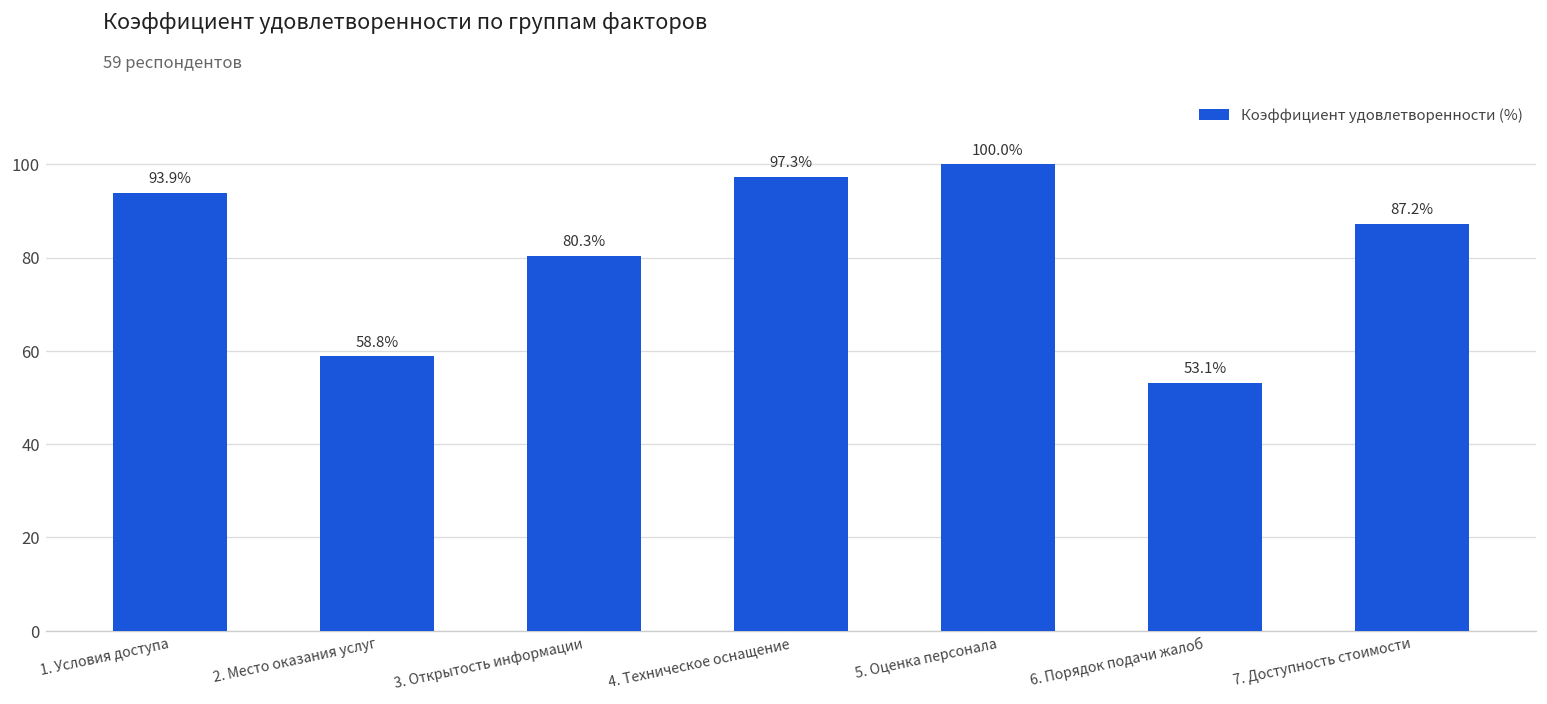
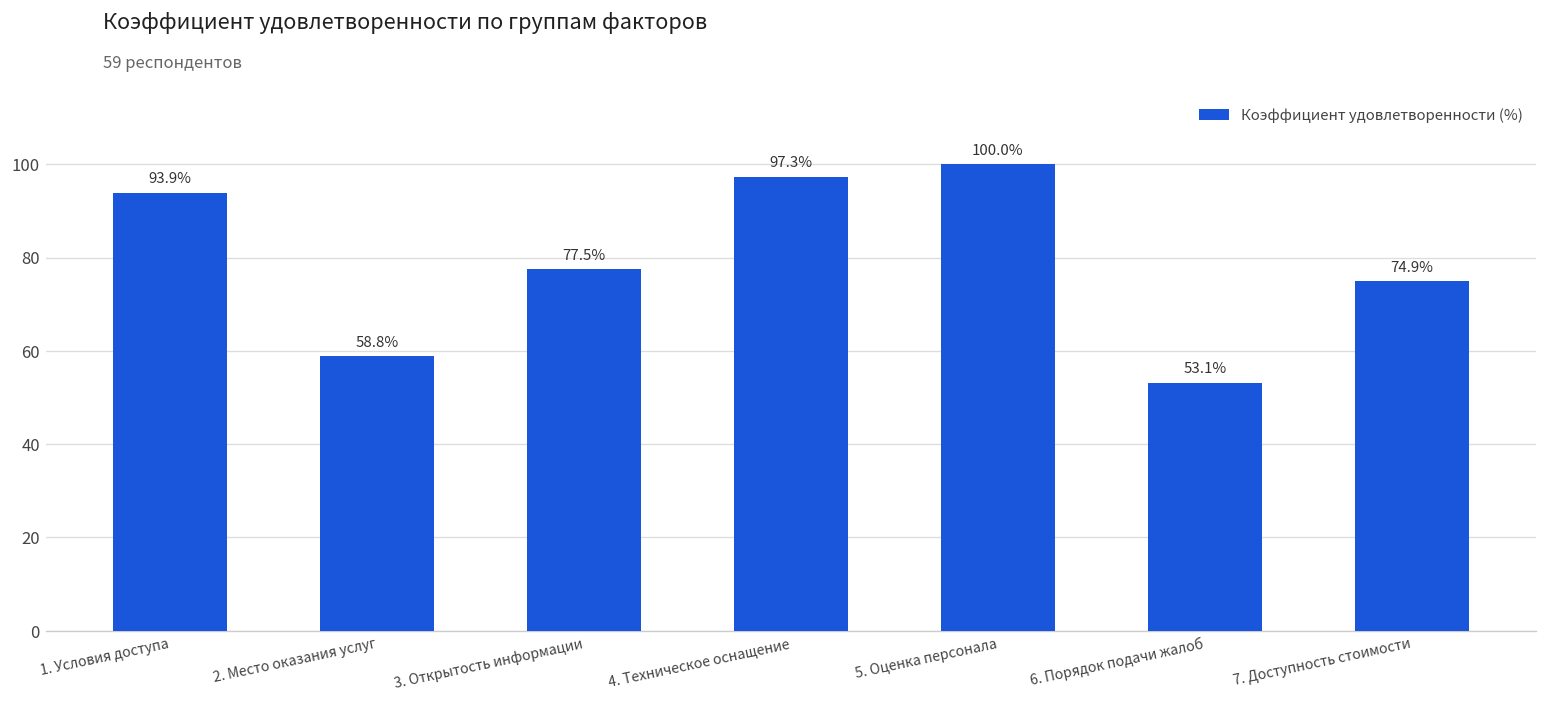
3. Открытость информации: 80.3% -> 77.5%
7. Доступность стоимости: 87.2% -> 74.9%
